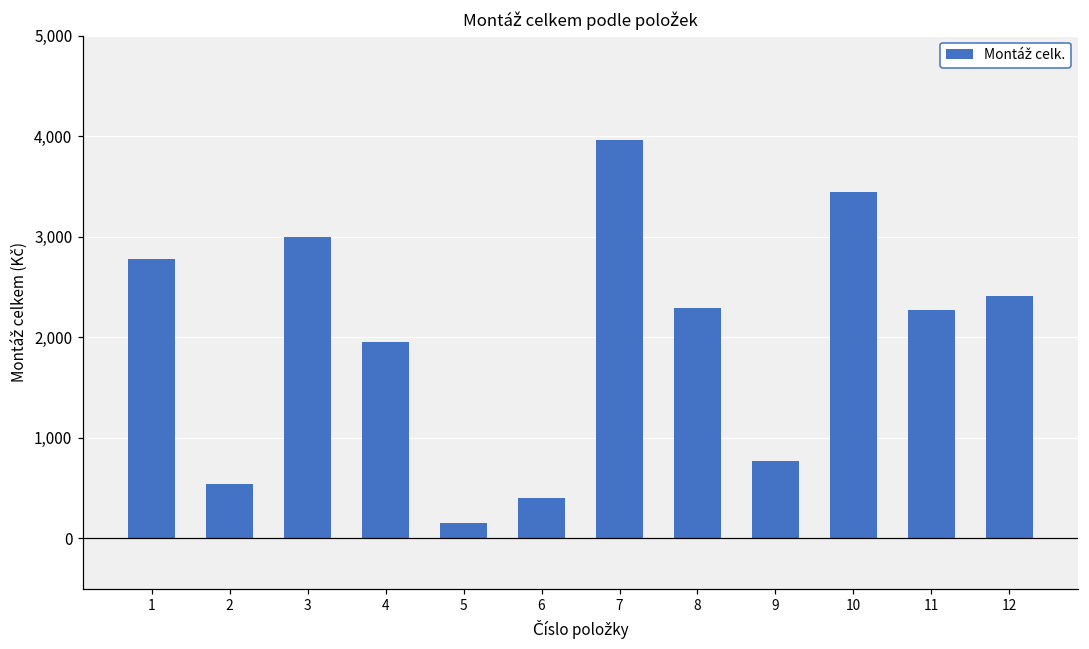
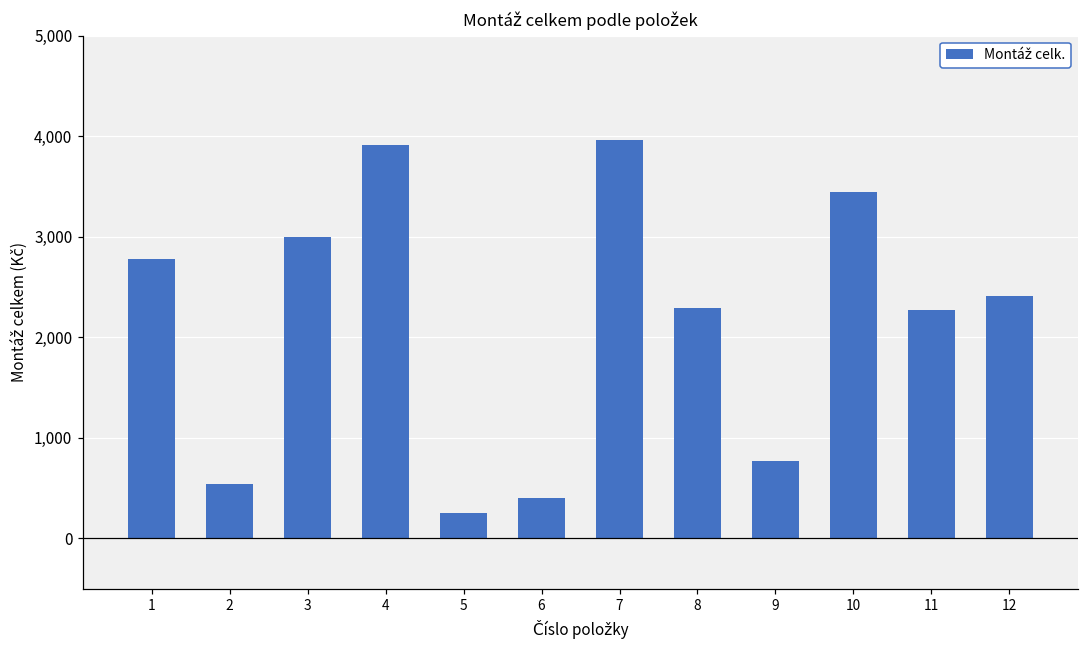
4: 2,000 -> 3,900
5: 160 -> 250
